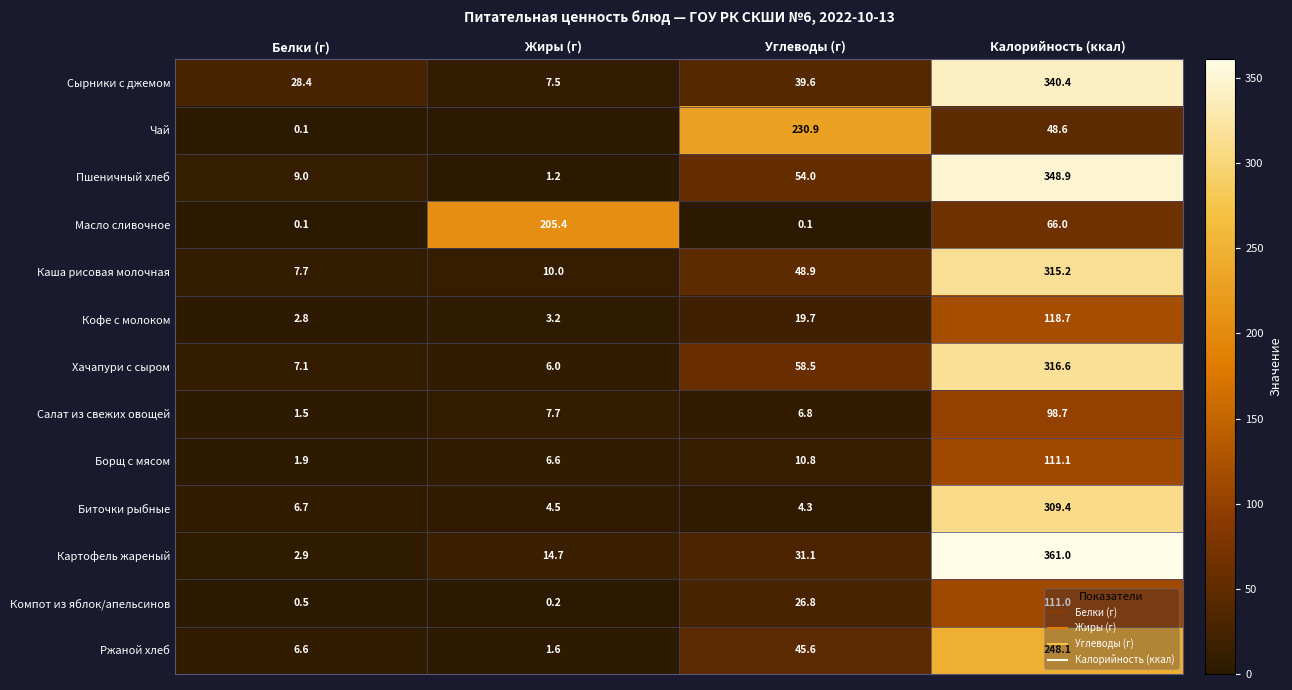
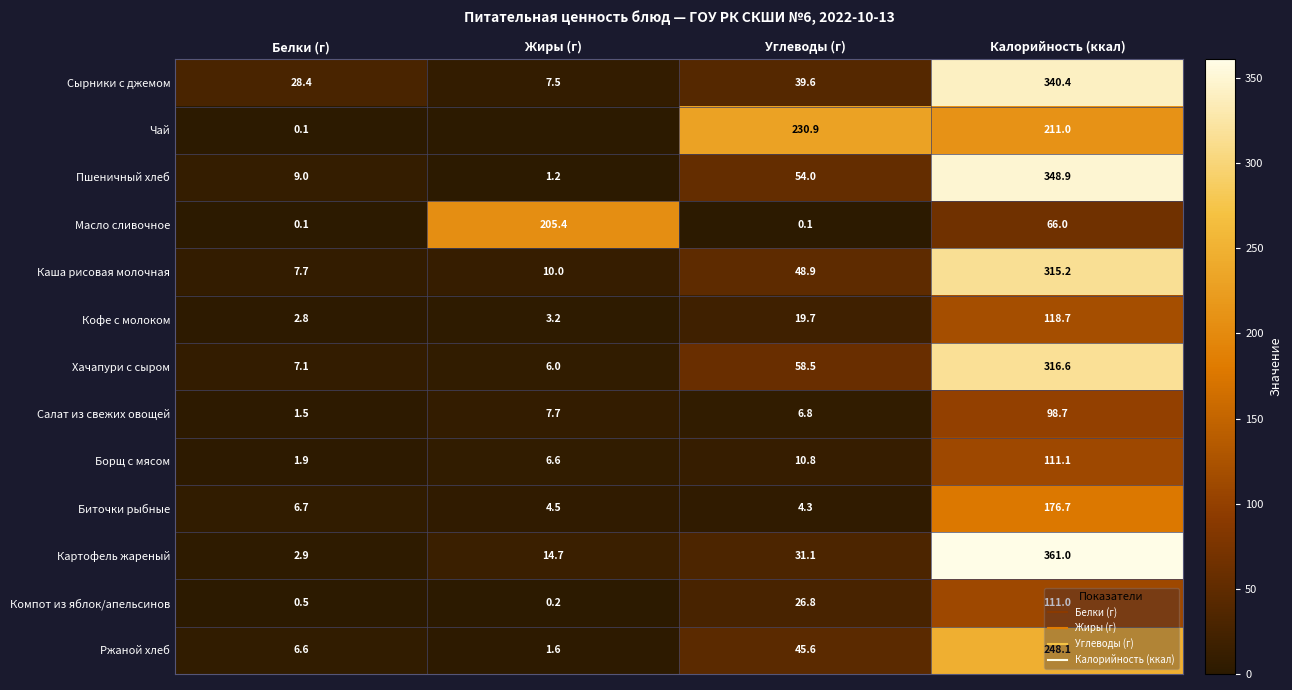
Чай, Калорийность (ккал): 48.6 -> 211.0
Биточки рыбные, Калорийность (ккал): 309.4 -> 176.7
